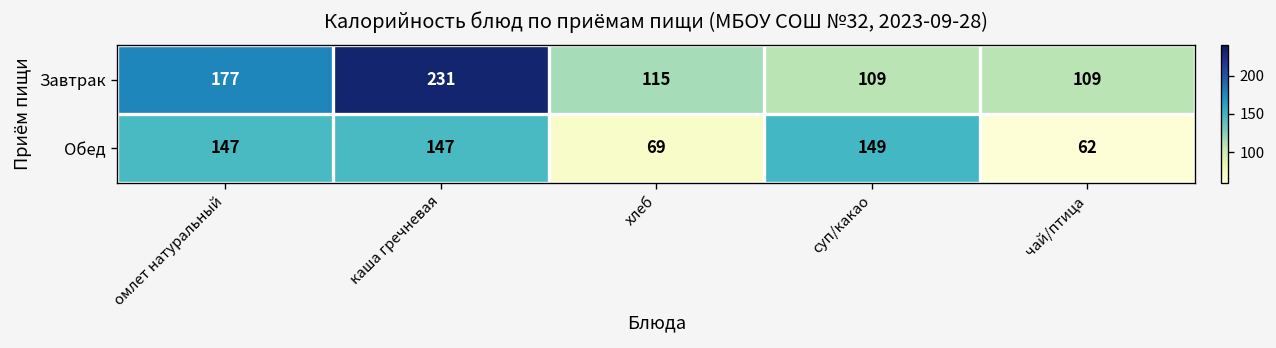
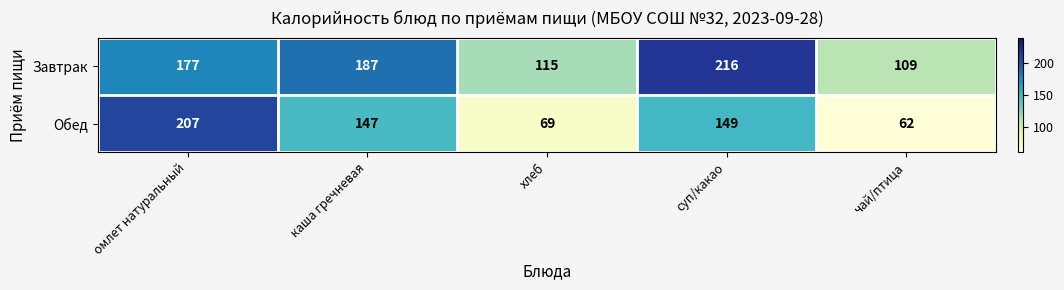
Завтрак, каша гречневая: 231 -> 187
Завтрак, суп/какао: 109 -> 216
Обед, омлет натуральный: 147 -> 207
